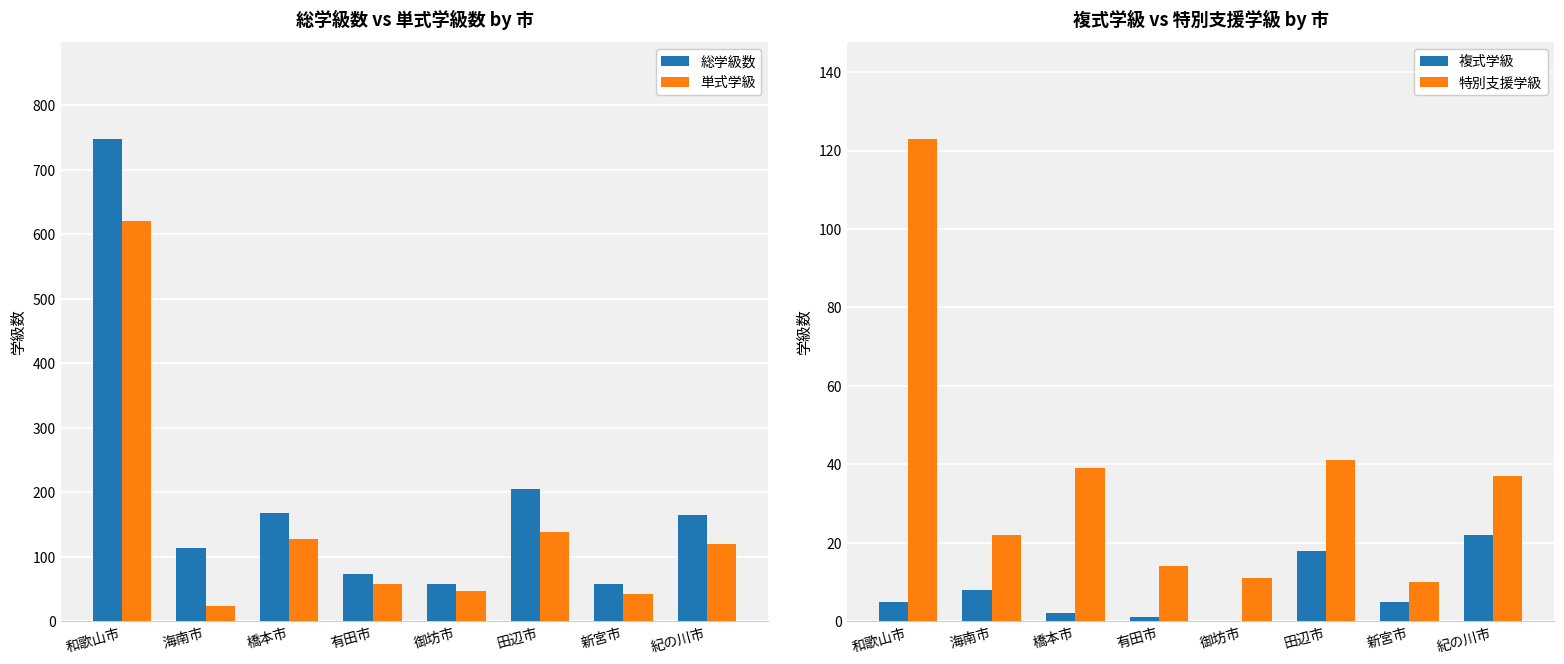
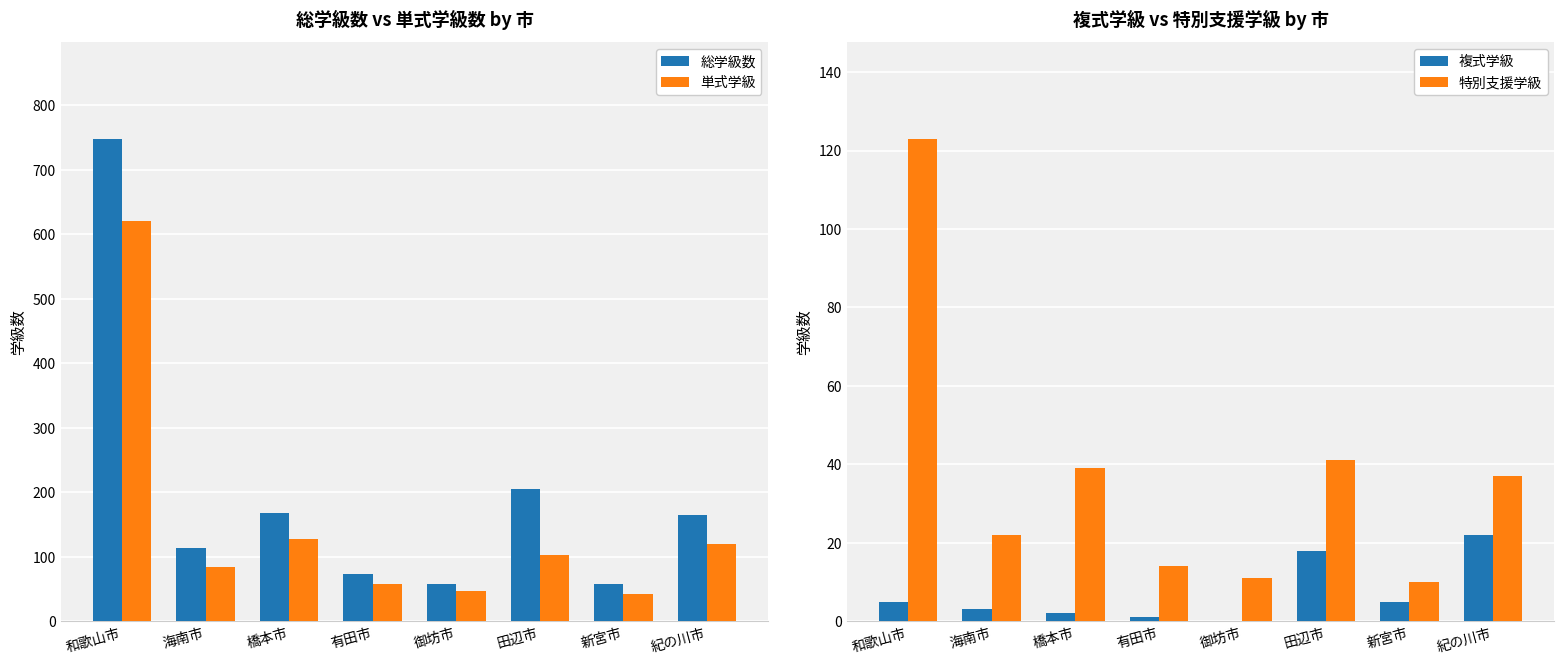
総学級数 vs 単式学級数 by 市, 単式学級, 海南市: 20 -> 80
総学級数 vs 単式学級数 by 市, 単式学級, 田辺市: 140 -> 100
複式学級 vs 特別支援学級 by 市, 複式学級, 海南市: 8 -> 3
